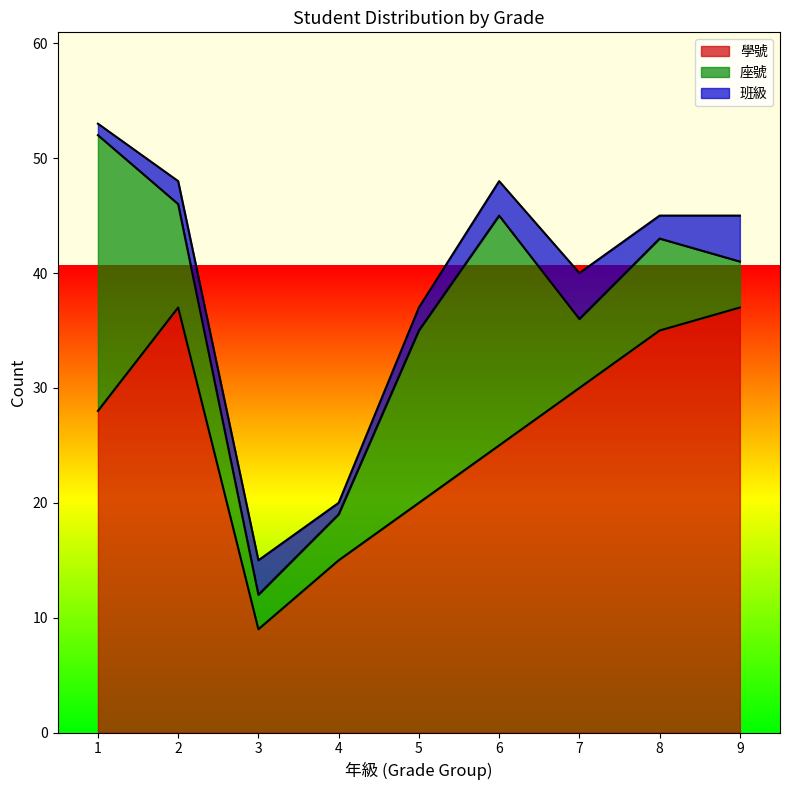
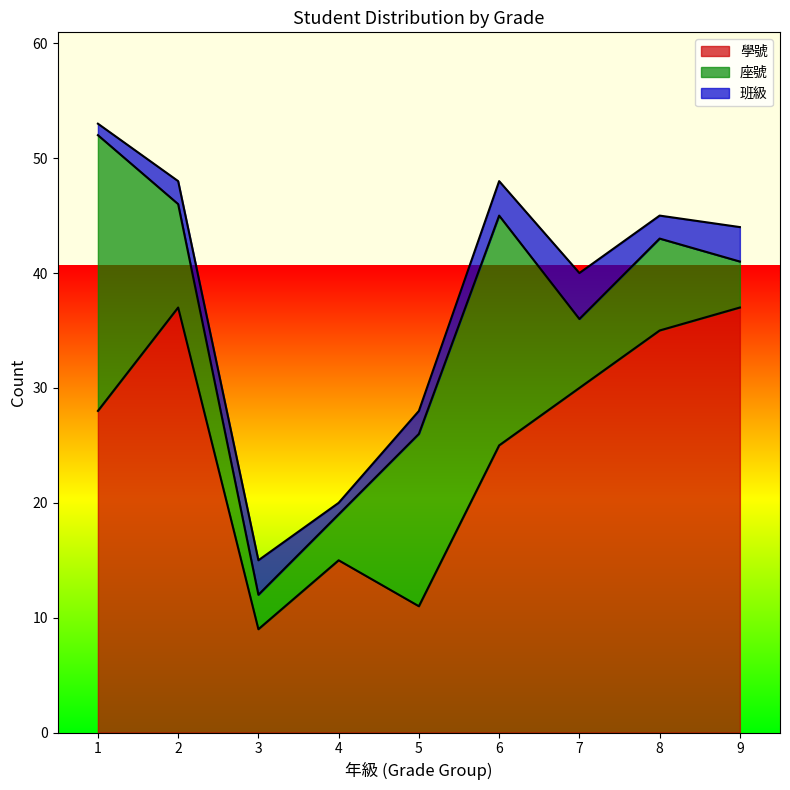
學號, 5: 20 -> 11
班級, 9: 4 -> 3
